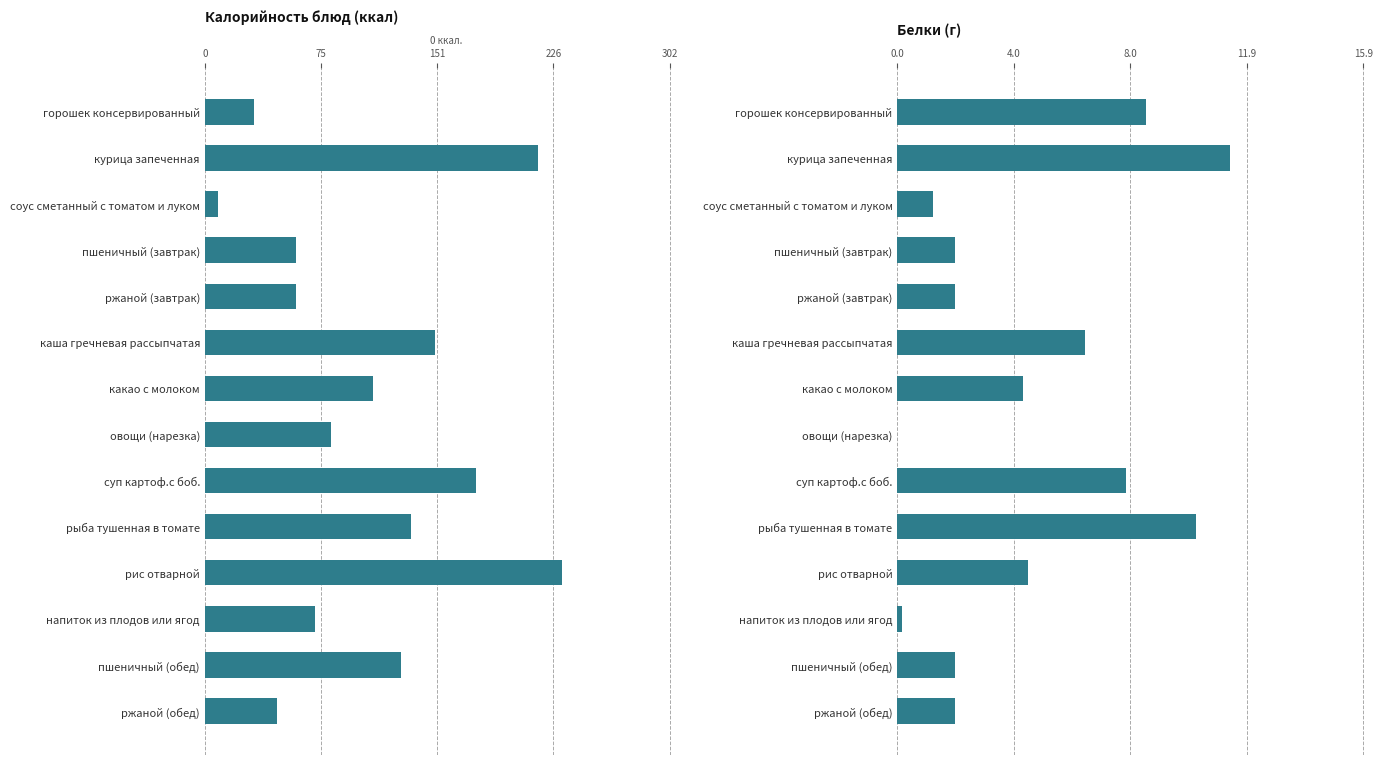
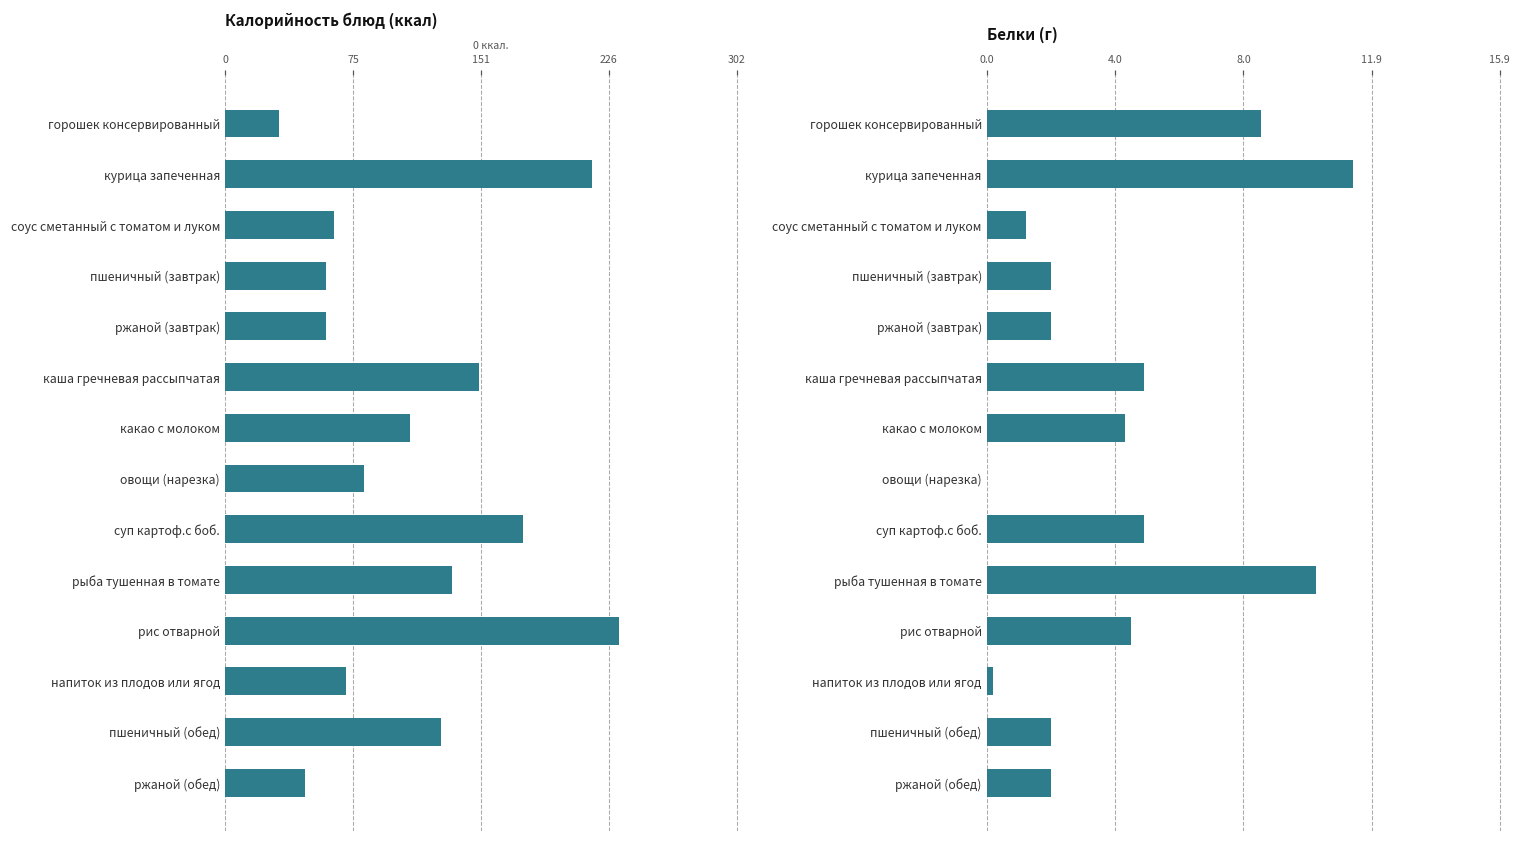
Калорийность блюд (ккал), соус сметанный с томатом и луком: 9 -> 64
Белки (г), каша гречневая рассыпчатая: 6.4 -> 4.9
Белки (г), суп картоф.с боб.: 7.8 -> 4.9
